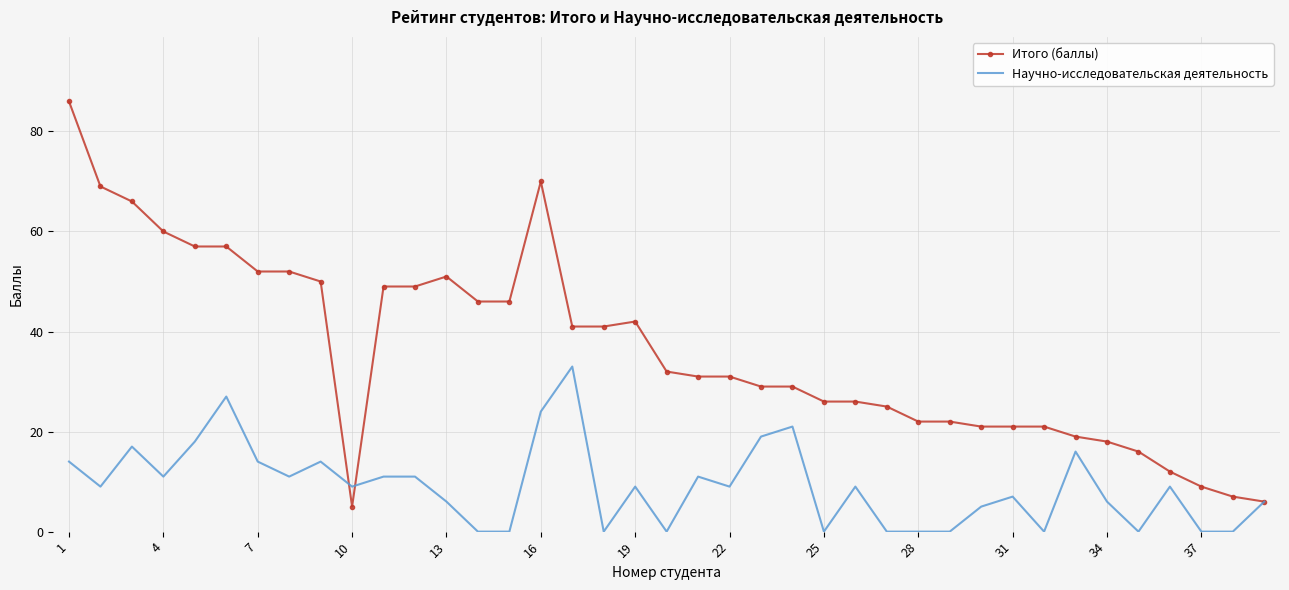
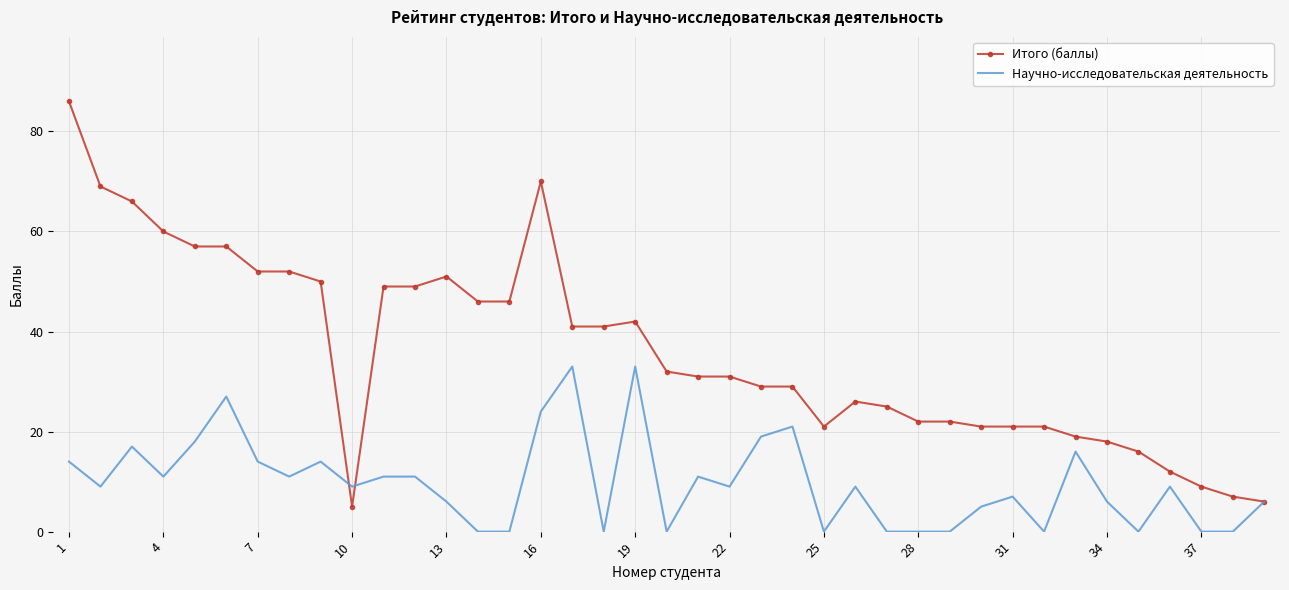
Научно-исследовательская деятельность, 19: 9 -> 33
Итого (баллы), 25: 26 -> 21
